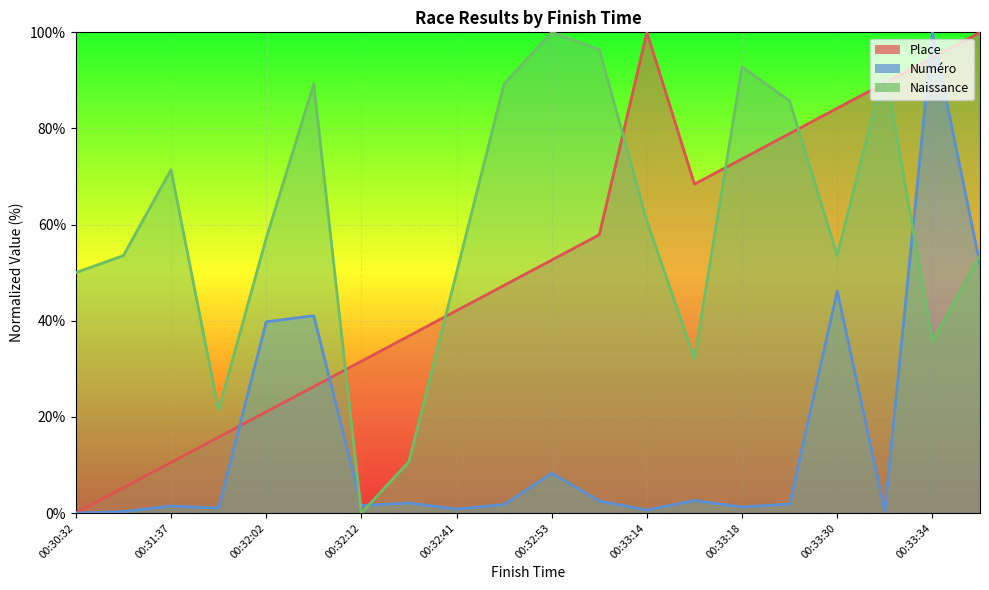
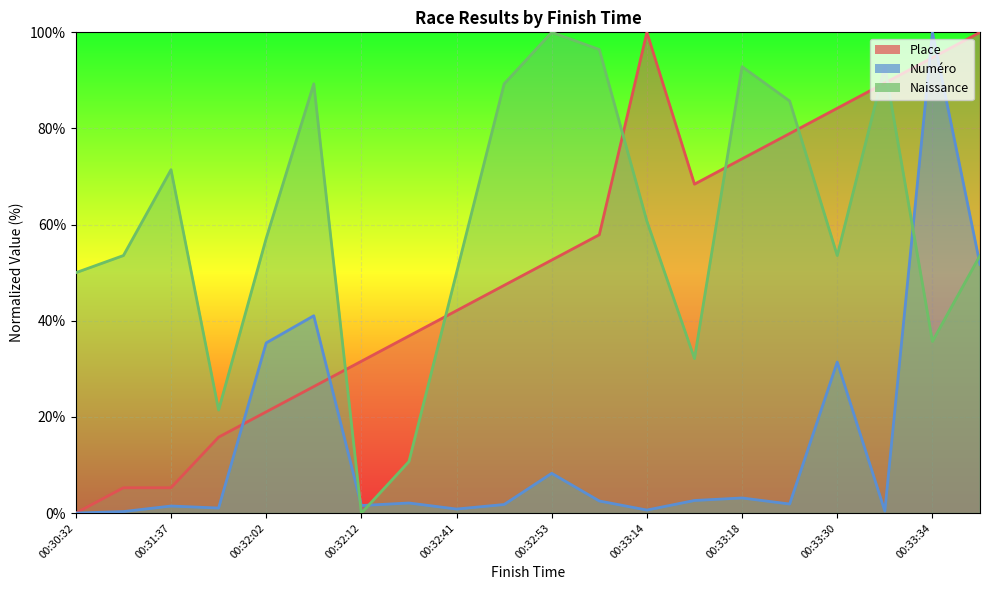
Place, 00:31:37: 11% -> 5%
Numéro, 00:32:02: 40% -> 35%
Numéro, 00:33:18: 1% -> 3%
Numéro, 00:33:30: 46% -> 31%
